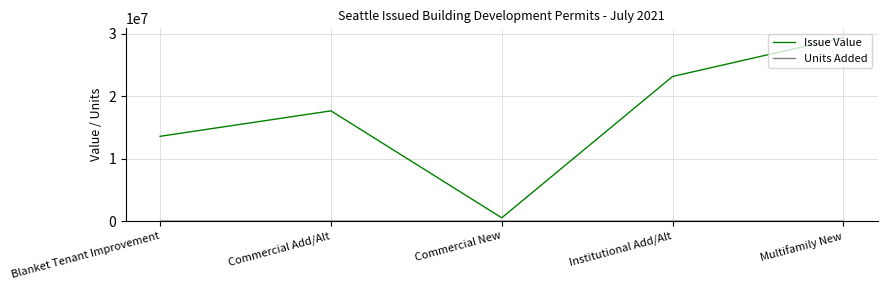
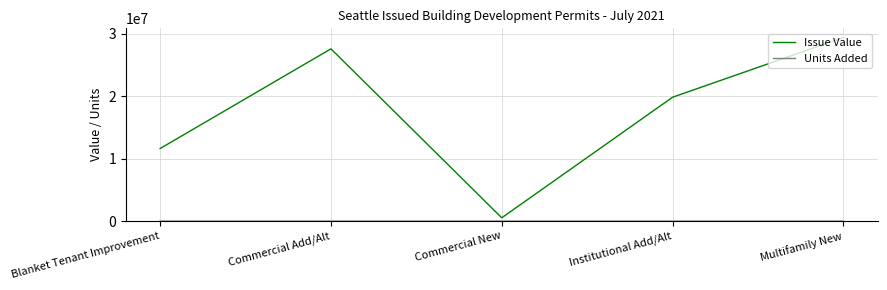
Issue Value, Blanket Tenant Improvement: 14000000 -> 12000000
Issue Value, Commercial Add/Alt: 18000000 -> 28000000
Issue Value, Institutional Add/Alt: 23000000 -> 20000000
